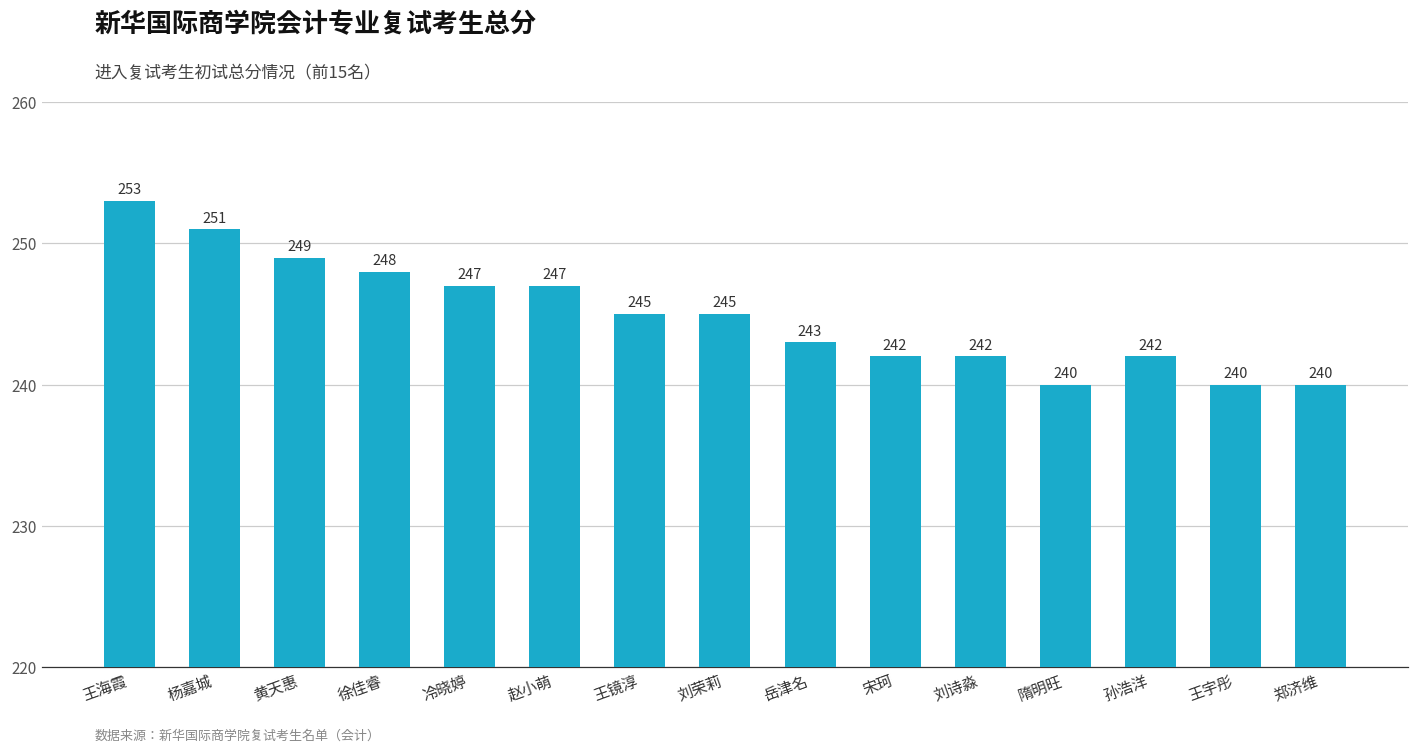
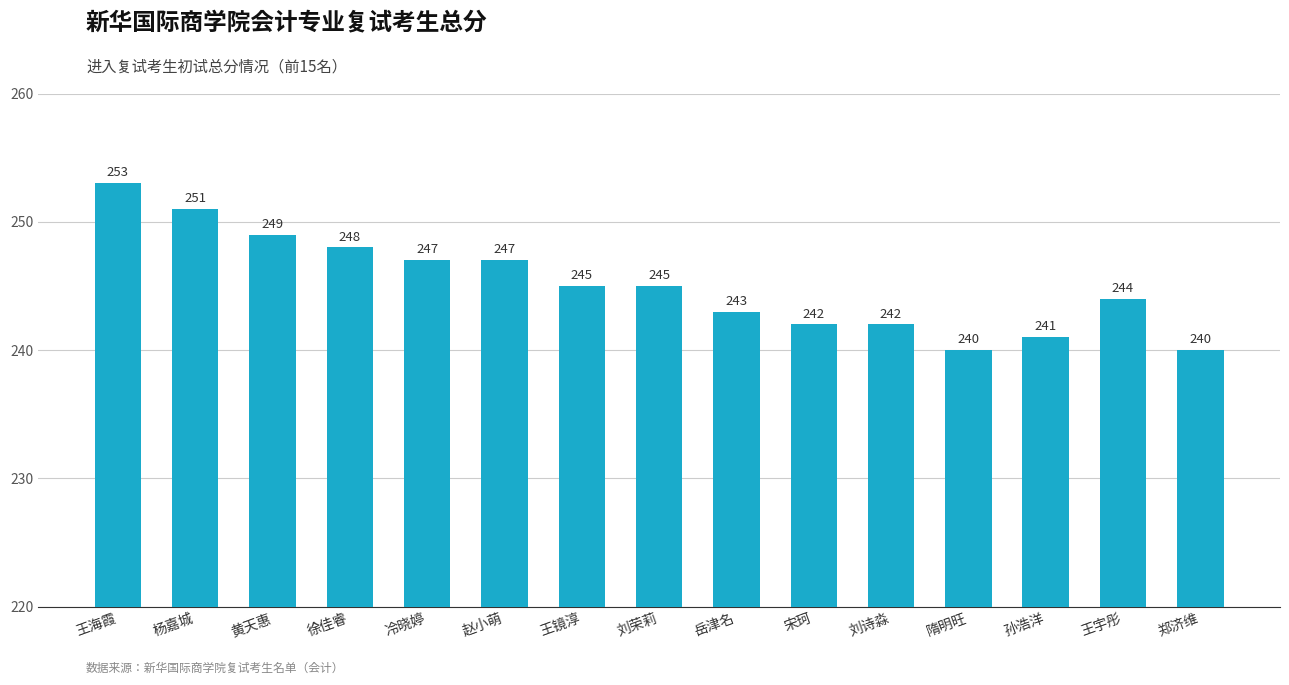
孙浩洋: 242 -> 241
王宇彤: 240 -> 244
